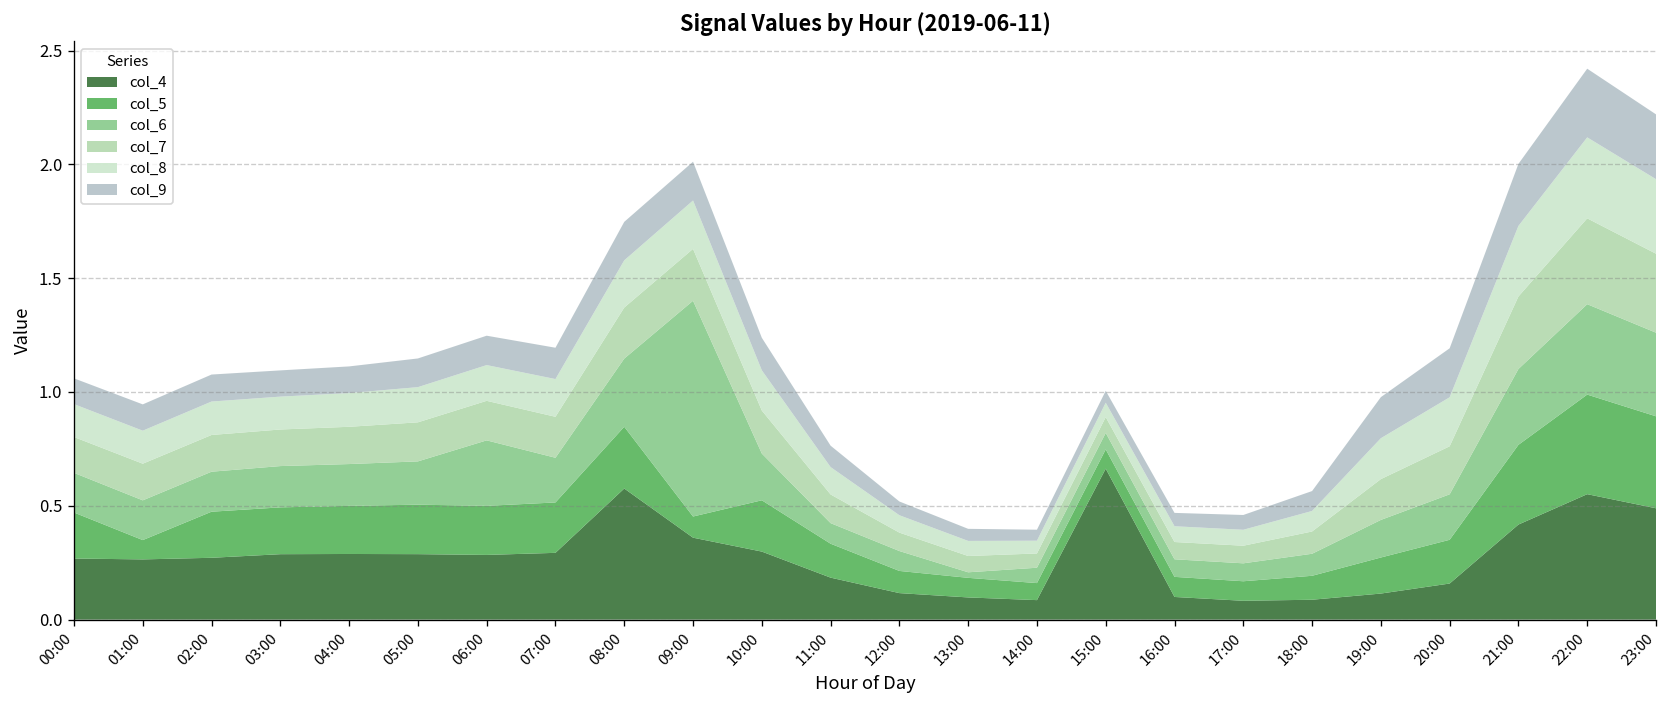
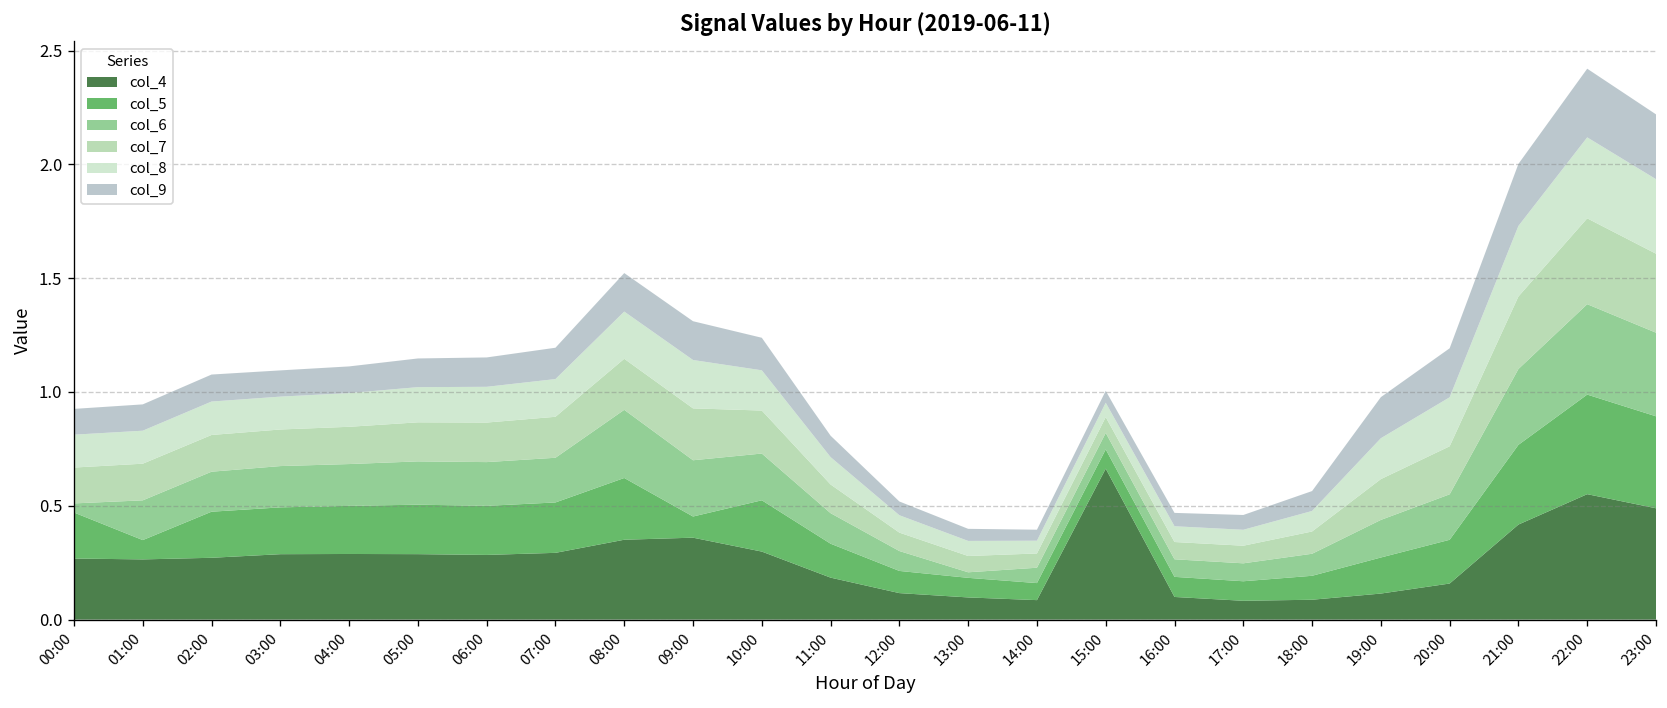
col_6, 00:00: 0.17 -> 0.04
col_6, 06:00: 0.29 -> 0.19
col_4, 08:00: 0.58 -> 0.35
col_6, 09:00: 0.95 -> 0.25
col_6, 11:00: 0.09 -> 0.13
